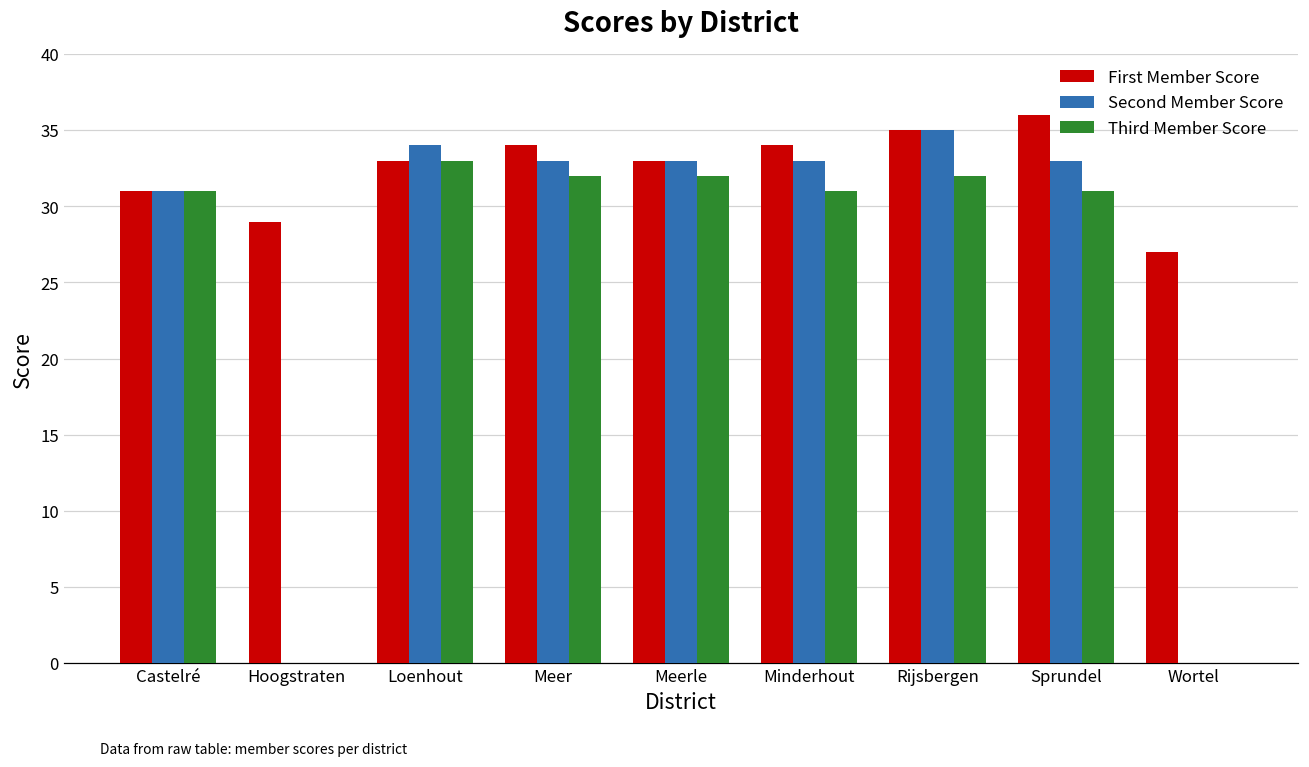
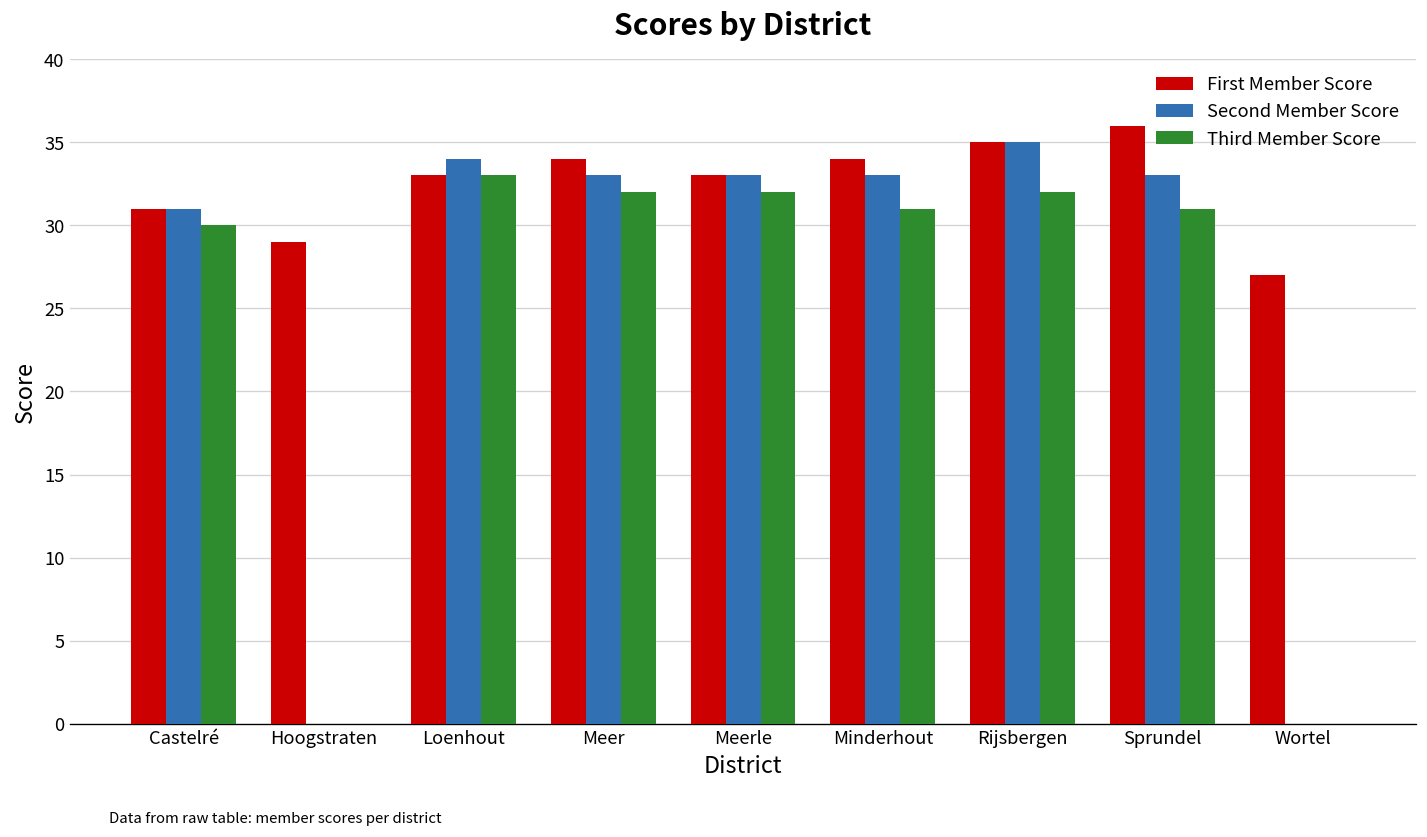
Third Member Score, Castelré: 31 -> 30
